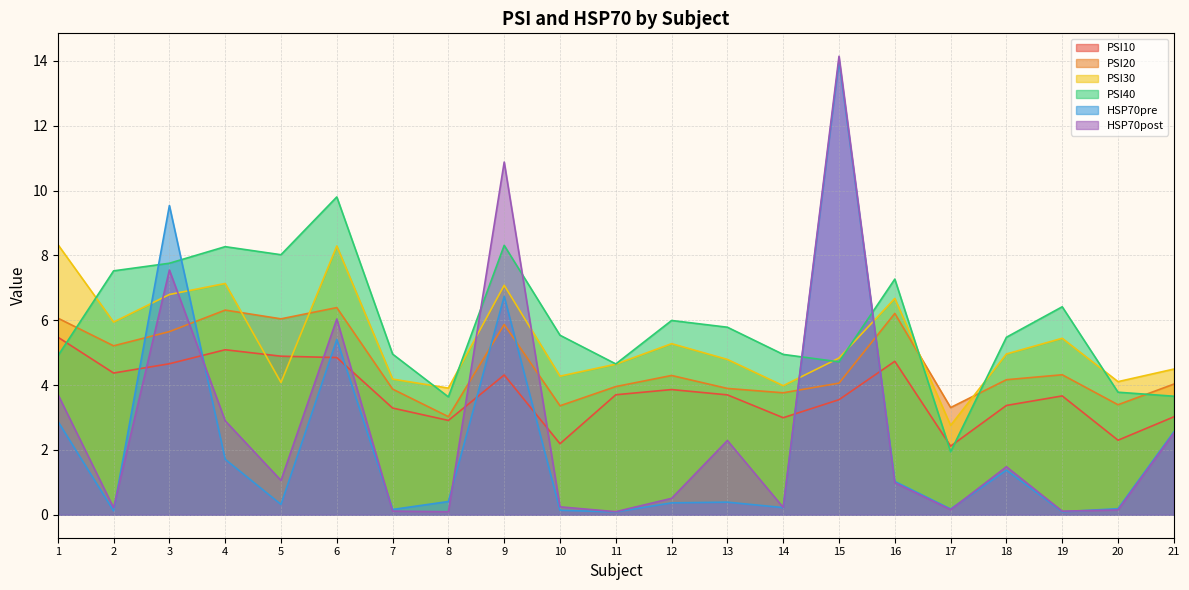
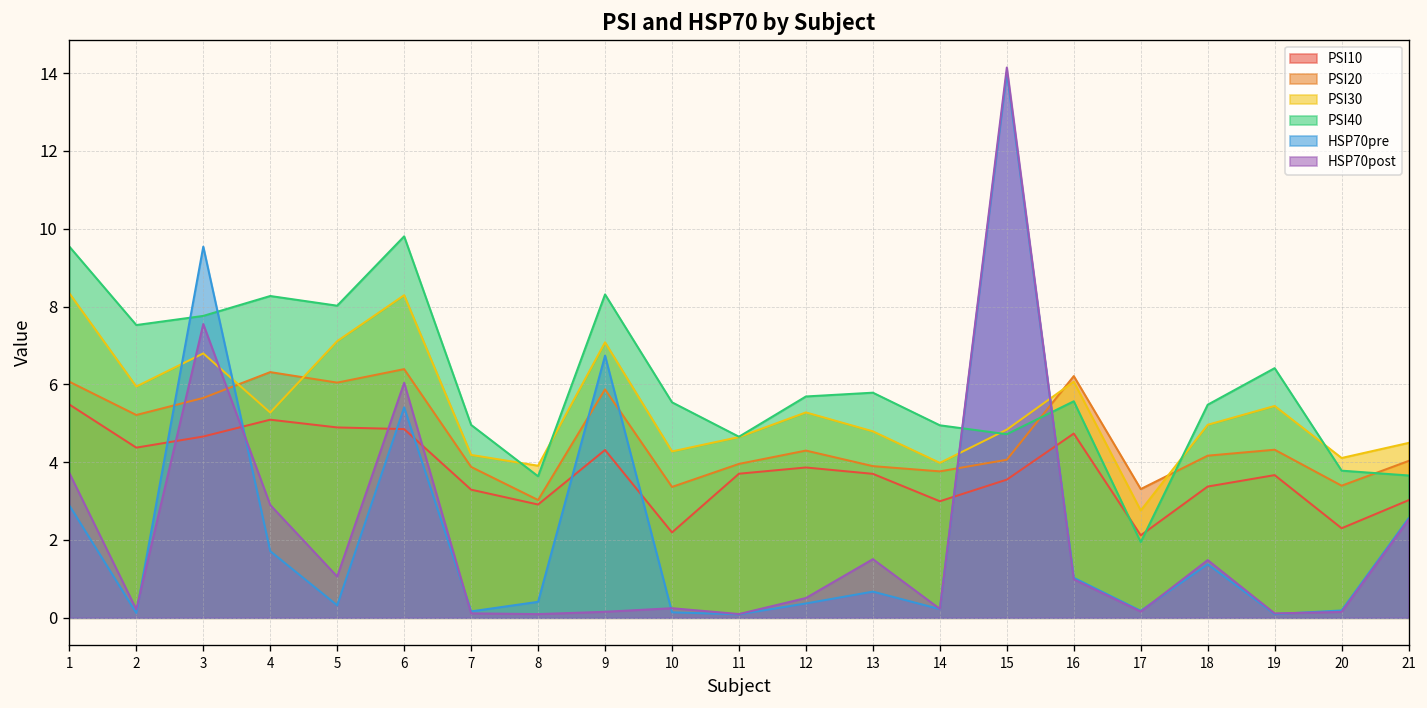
PSI40, 1: 4.9 -> 9.5
PSI30, 4: 7.1 -> 5.3
PSI30, 5: 4.1 -> 7.1
HSP70post, 9: 10.9 -> 0.2
PSI40, 12: 6.0 -> 5.7
HSP70pre, 13: 0.4 -> 0.7
HSP70post, 13: 2.3 -> 1.5
PSI30, 16: 6.7 -> 6.1
PSI40, 16: 7.3 -> 5.6
